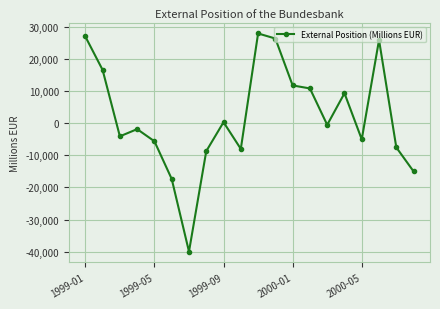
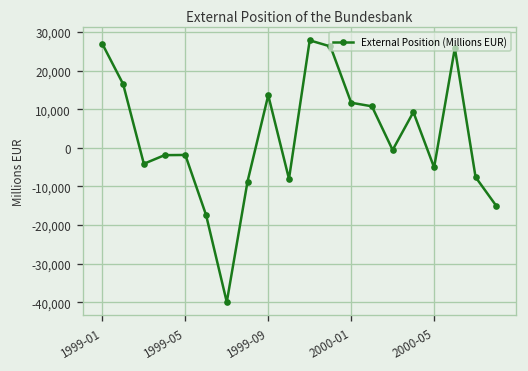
1999-05: -6,000 -> -2,000
1999-09: 0 -> 14,000
